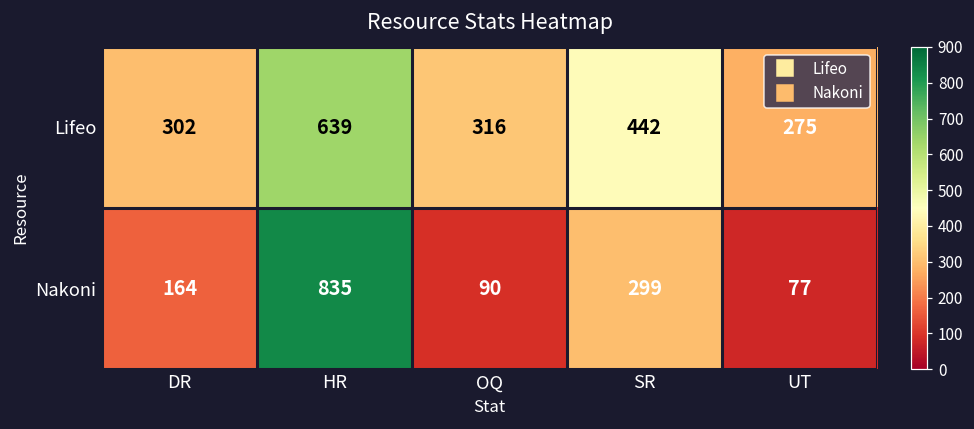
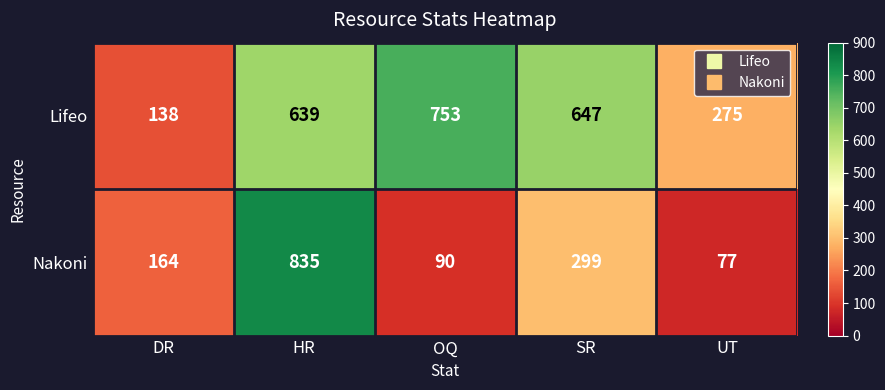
Lifeo, DR: 302 -> 138
Lifeo, OQ: 316 -> 753
Lifeo, SR: 442 -> 647
